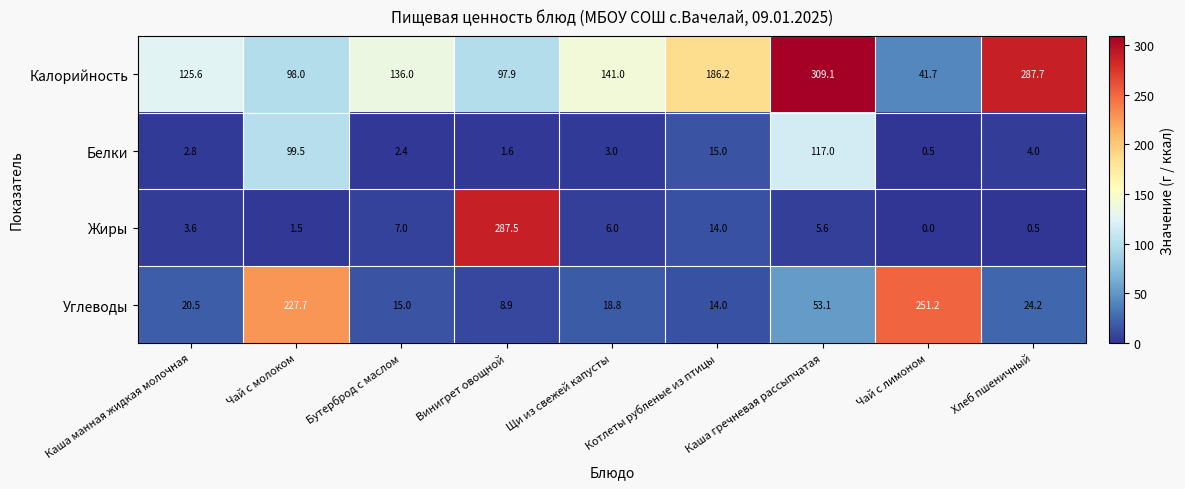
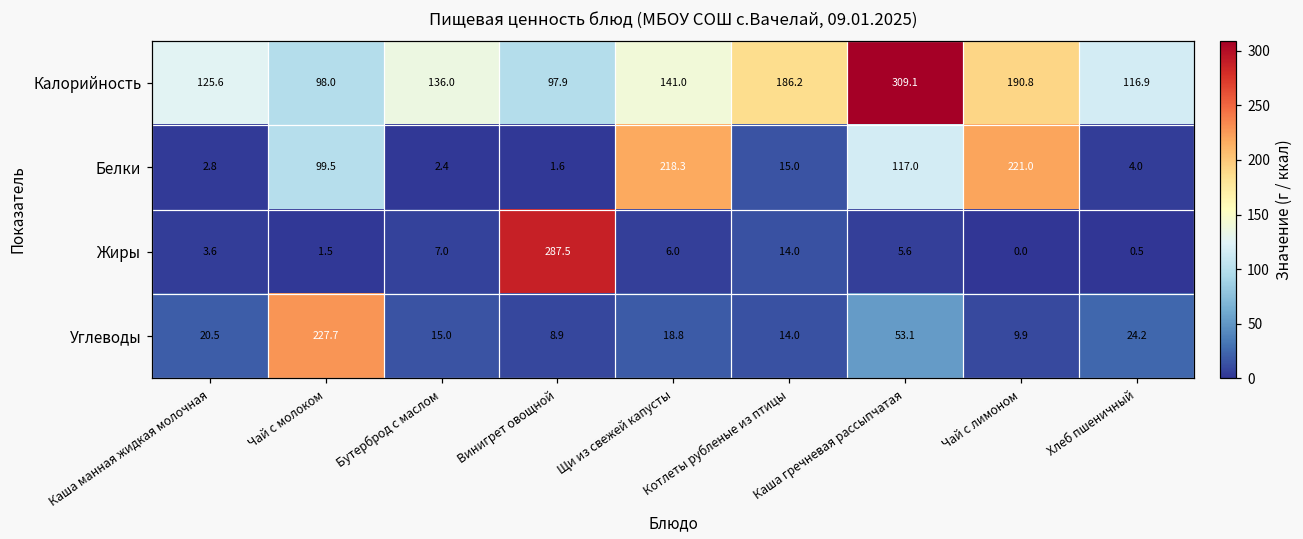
Калорийность, Чай с лимоном: 41.7 -> 190.8
Калорийность, Хлеб пшеничный: 287.7 -> 116.9
Белки, Щи из свежей капусты: 3.0 -> 218.3
Белки, Чай с лимоном: 0.5 -> 221.0
Углеводы, Чай с лимоном: 251.2 -> 9.9
